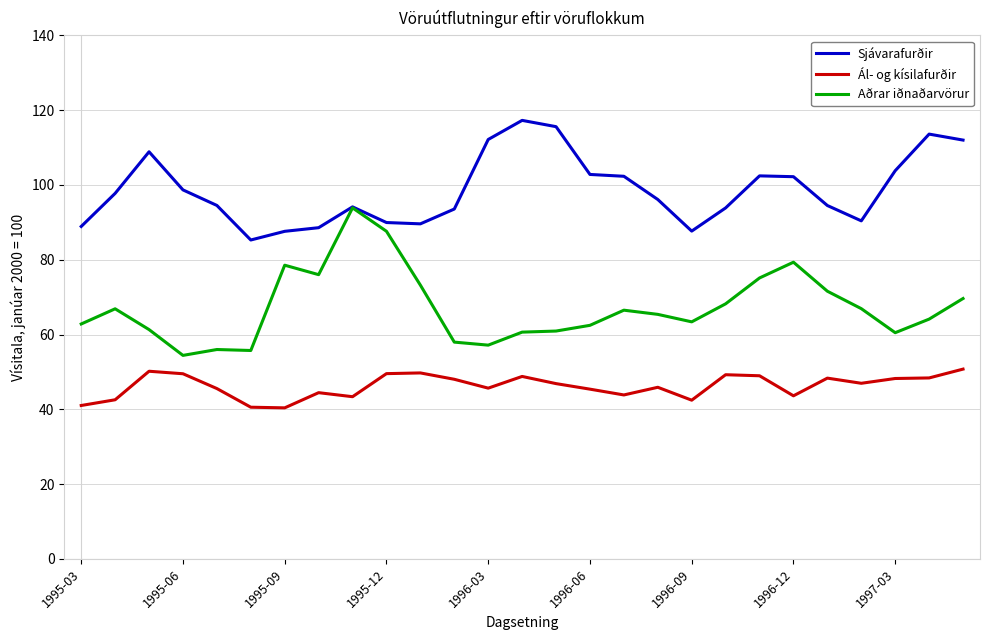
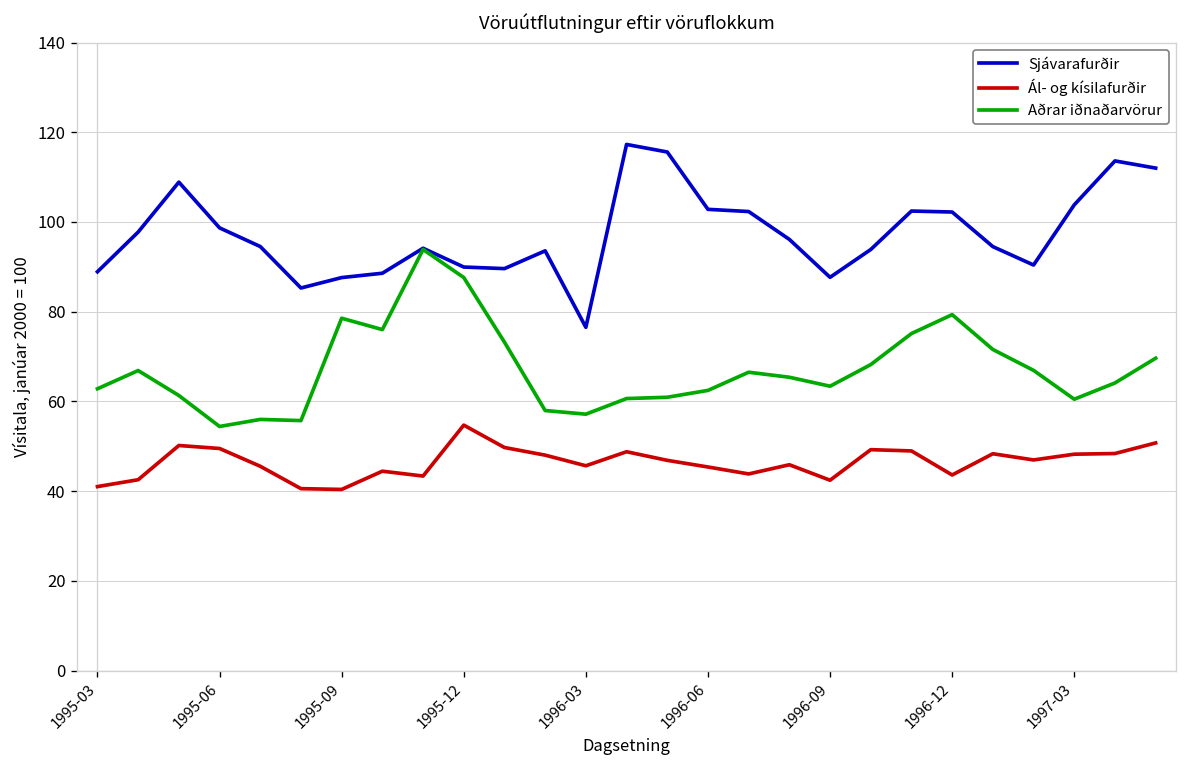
Ál- og kísilafurðir, 1995-12: 50 -> 55
Sjávarafurðir, 1996-03: 112 -> 77
